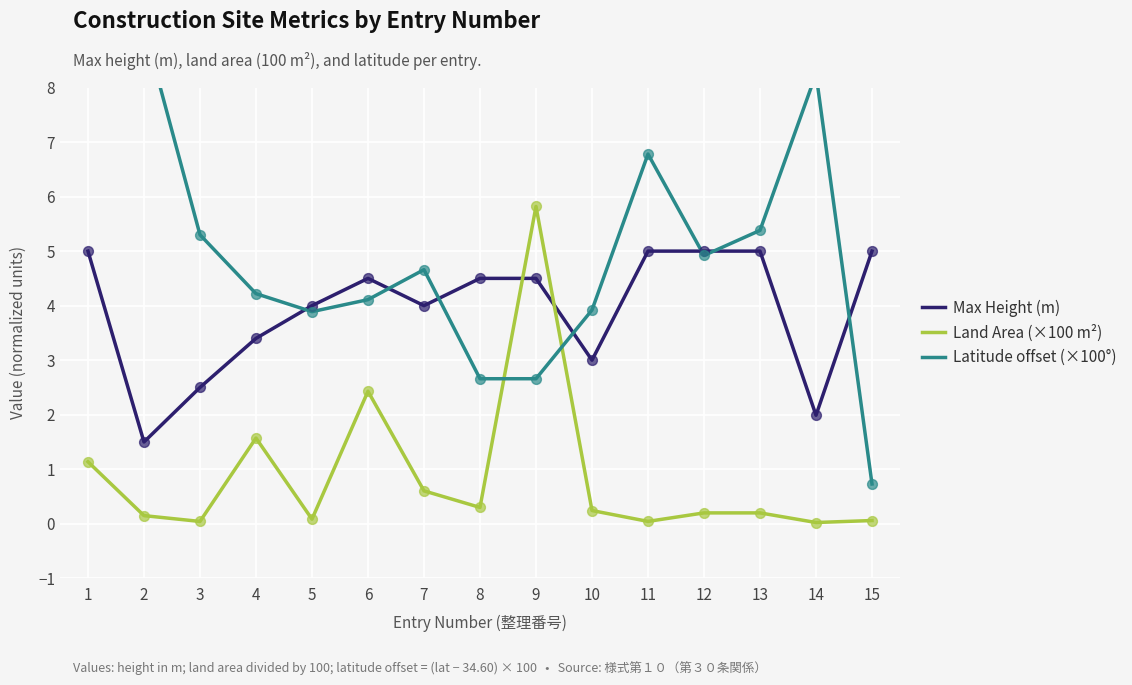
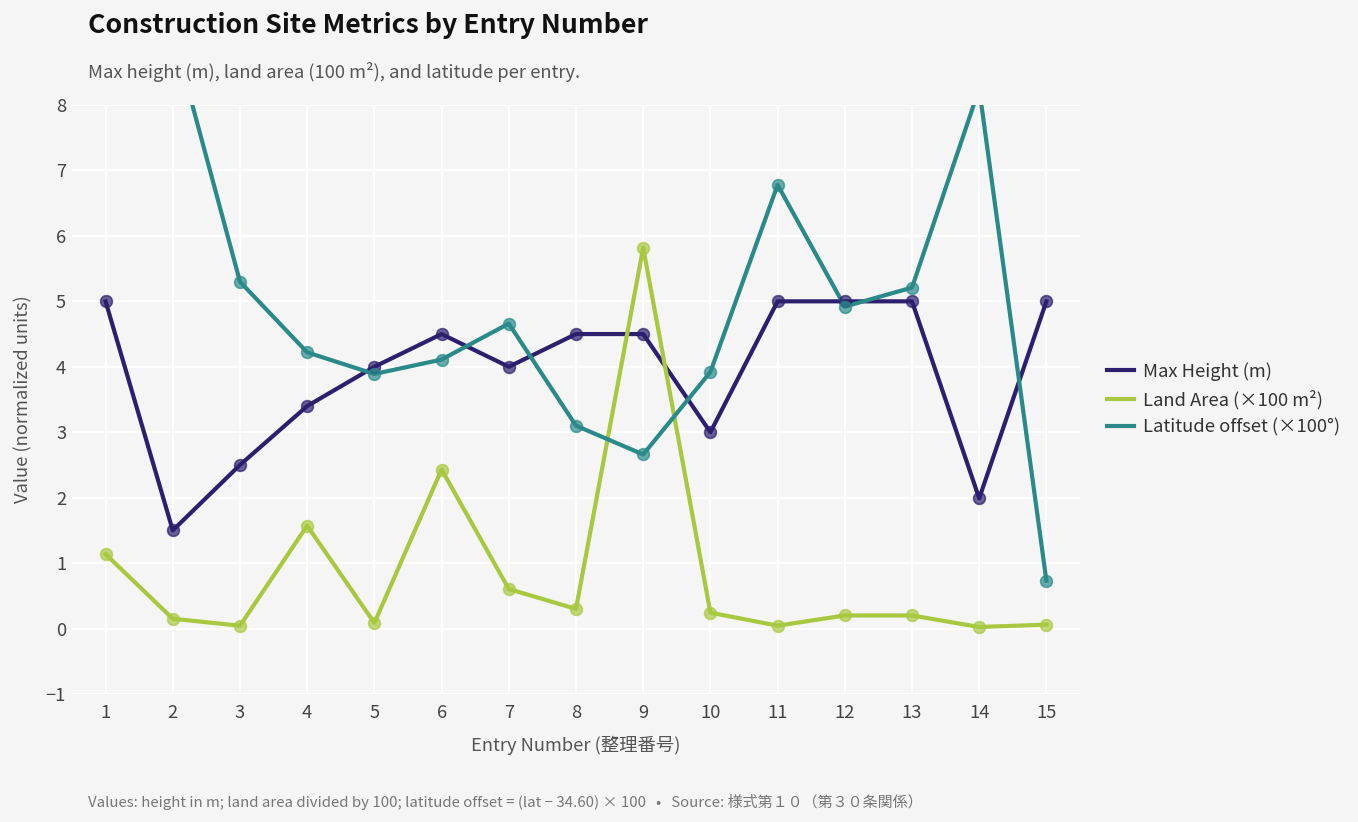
Latitude offset (×100°), 8: 2.7 -> 3.1
Latitude offset (×100°), 13: 5.4 -> 5.2
